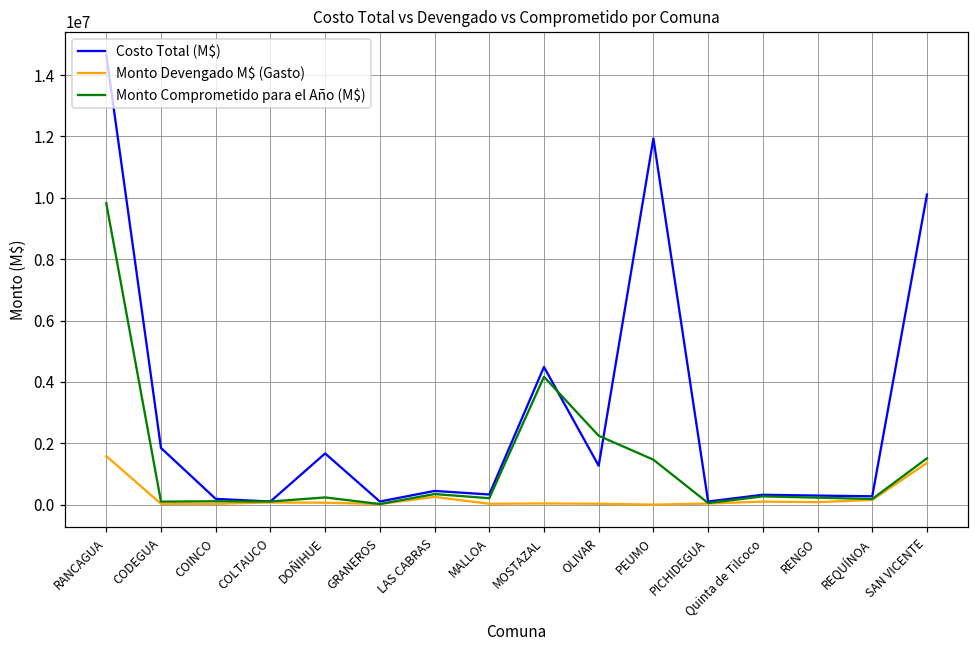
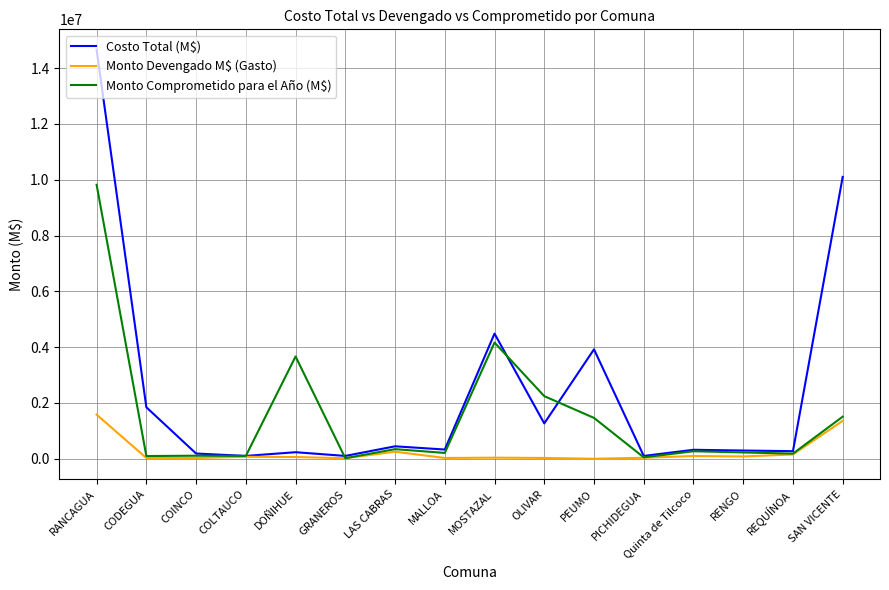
Costo Total (M$), DOÑIHUE: 1700000 -> 200000
Monto Comprometido para el Año (M$), DOÑIHUE: 200000 -> 3700000
Costo Total (M$), PEUMO: 11900000 -> 3900000
